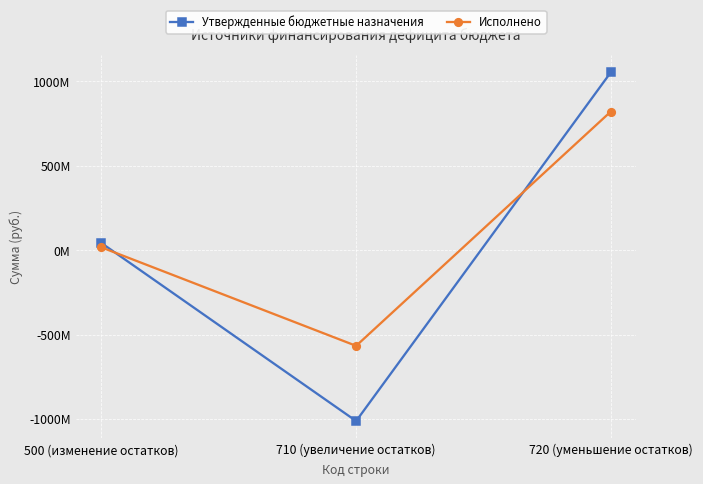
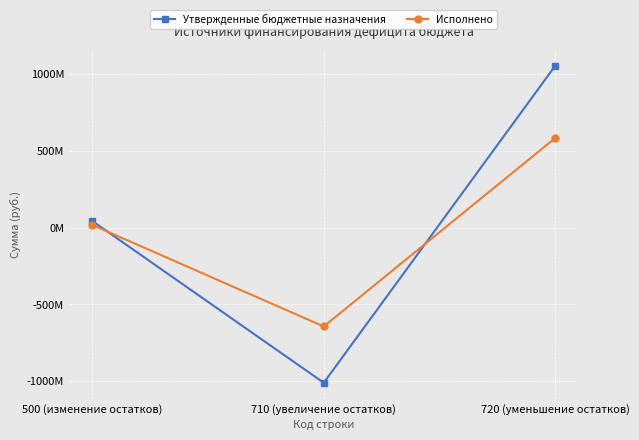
Исполнено, 710 (увеличение остатков): -570000000 -> -640000000
Исполнено, 720 (уменьшение остатков): 820000000 -> 580000000
